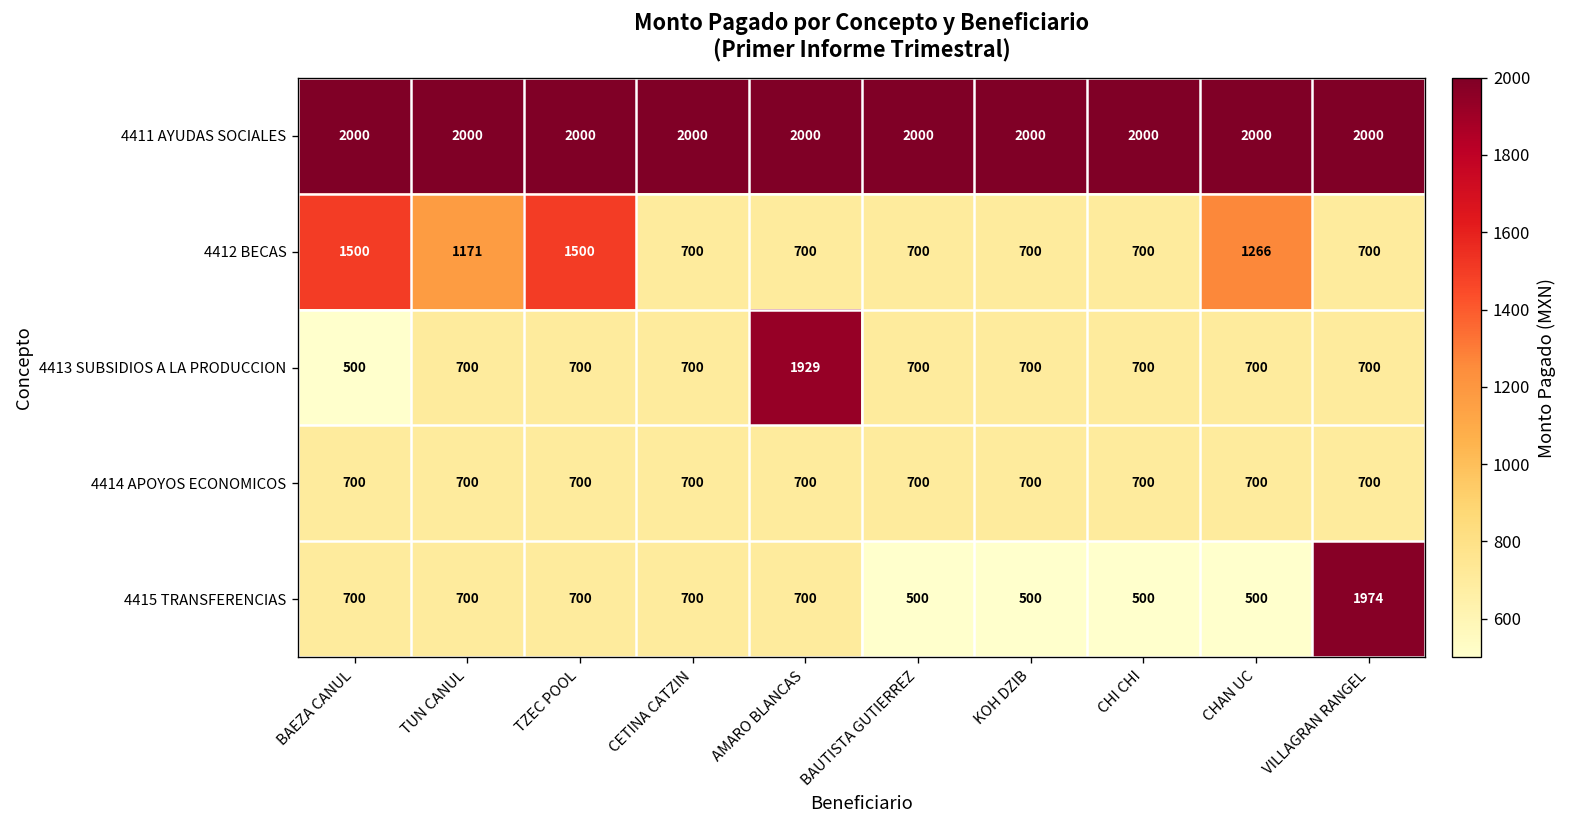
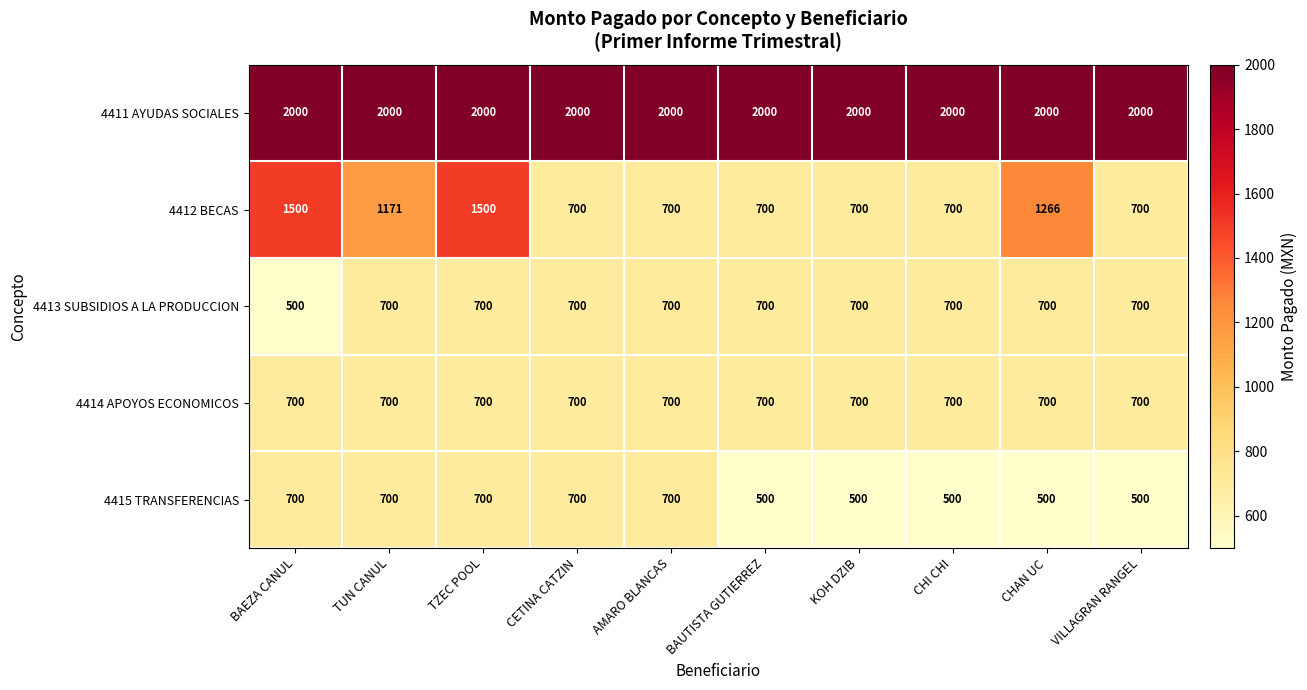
4413 SUBSIDIOS A LA PRODUCCION, AMARO BLANCAS: 1929 -> 700
4415 TRANSFERENCIAS, VILLAGRAN RANGEL: 1974 -> 500
